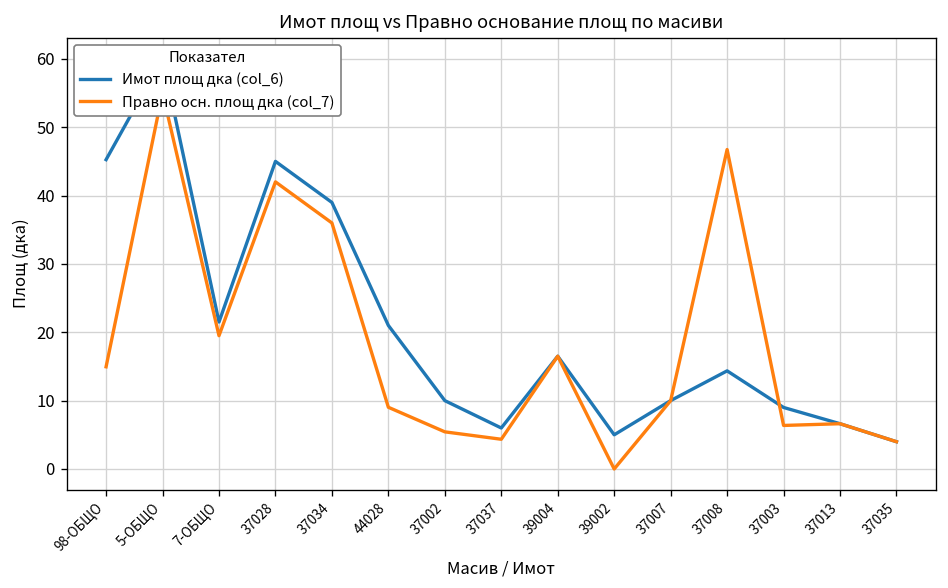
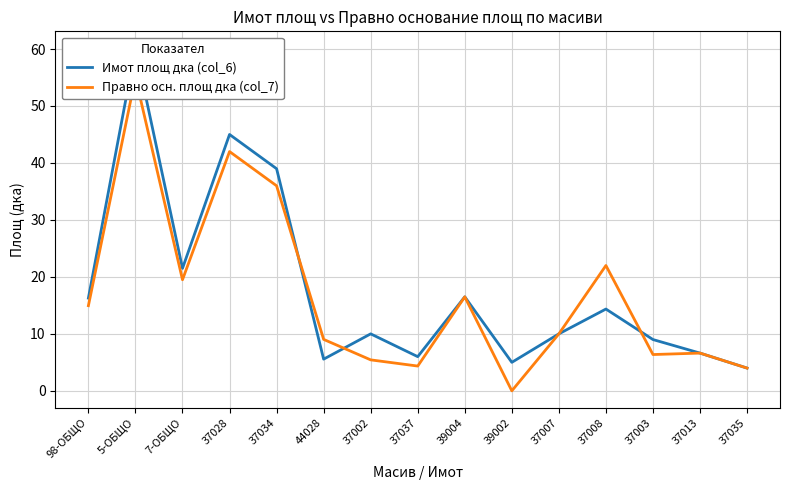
Имот площ дка (col_6), 98-ОБЩО: 45 -> 16
Имот площ дка (col_6), 44028: 21 -> 6
Правно осн. площ дка (col_7), 37008: 47 -> 22
